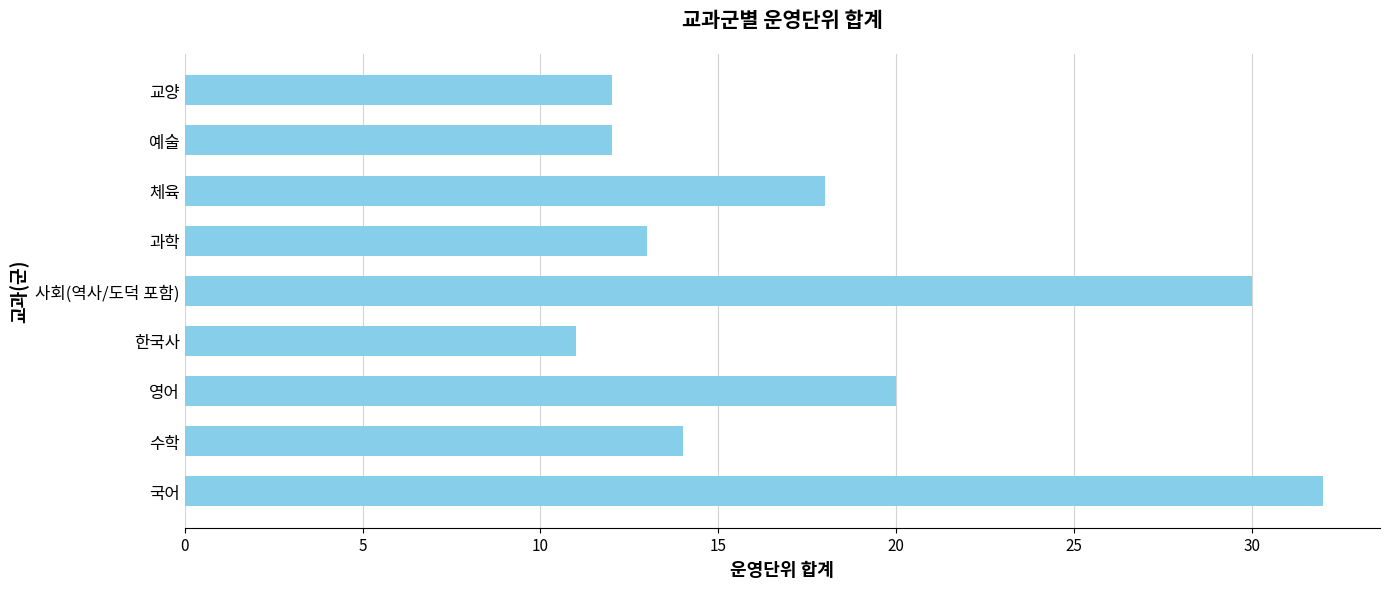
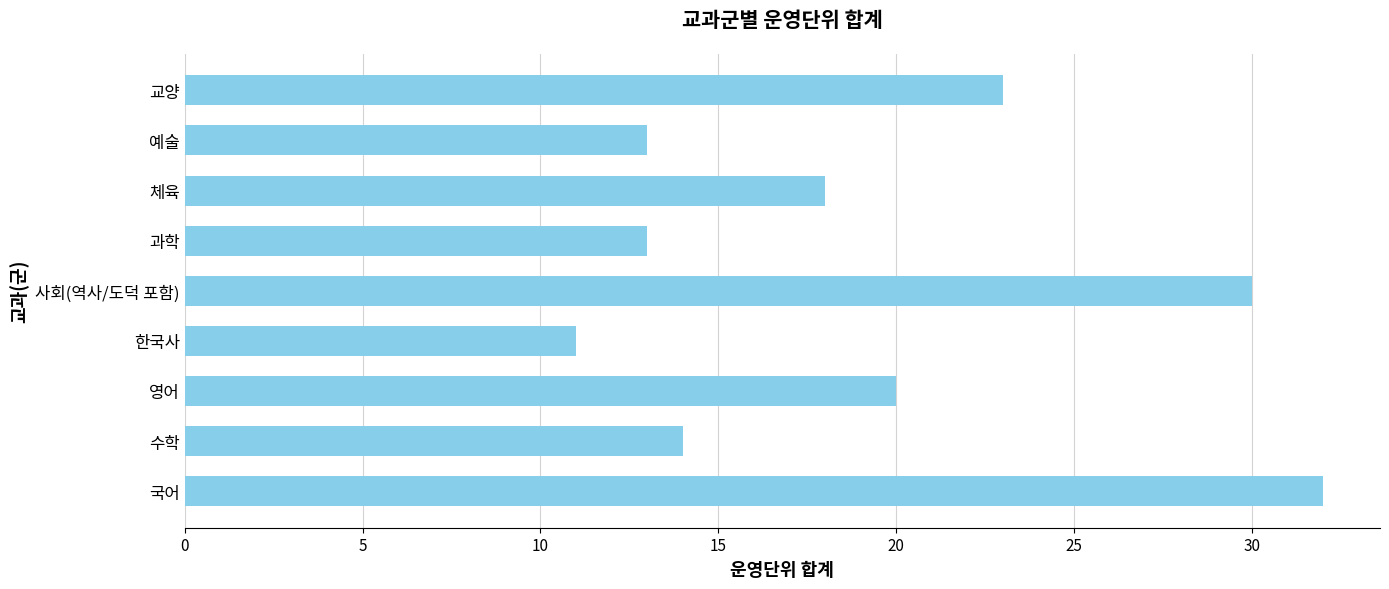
교양: 12 -> 23
예술: 12 -> 13
